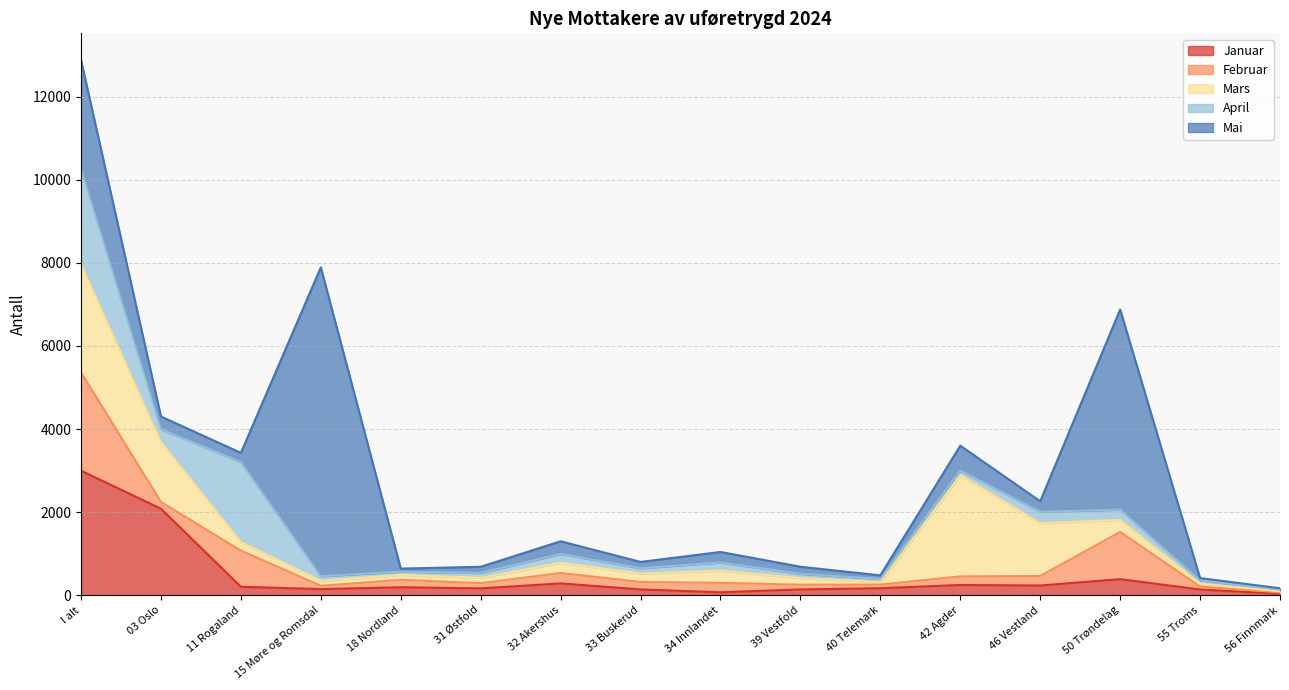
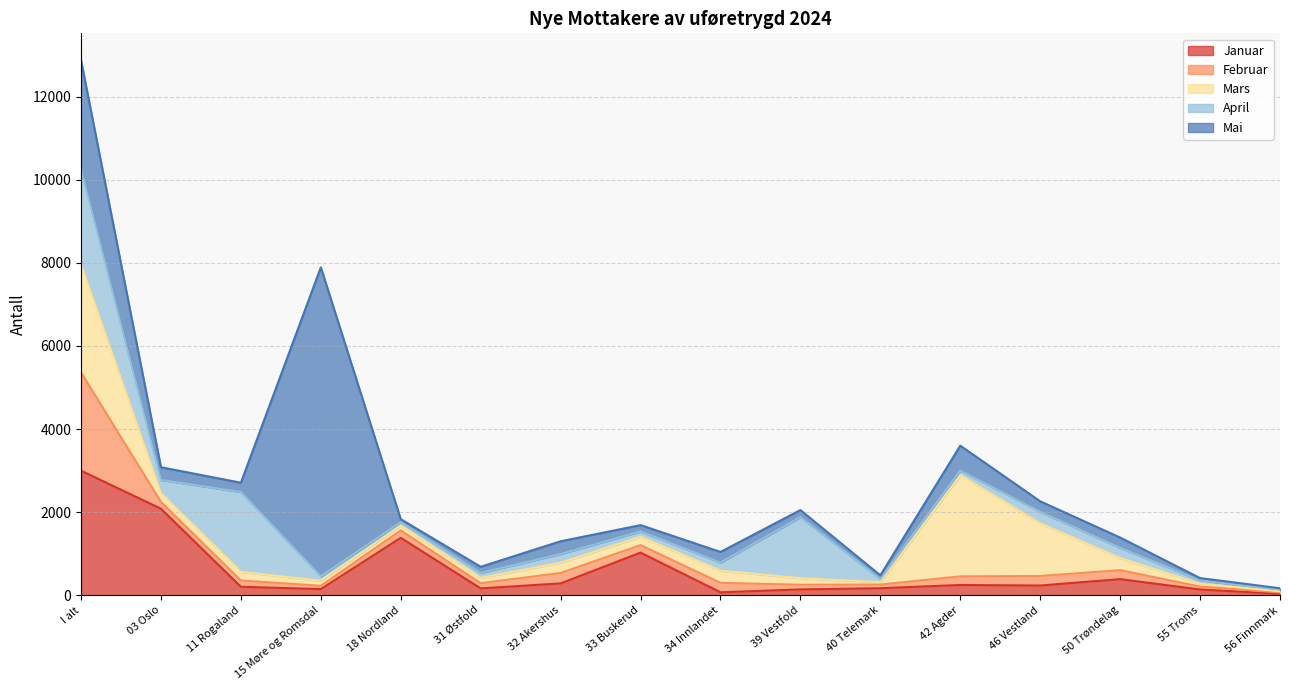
Mars, 03 Oslo: 1400 -> 200
Februar, 11 Rogaland: 900 -> 200
Januar, 18 Nordland: 200 -> 1400
Januar, 33 Buskerud: 100 -> 1000
April, 39 Vestfold: 100 -> 1500
Februar, 50 Trøndelag: 1100 -> 200
Mai, 50 Trøndelag: 4800 -> 300
